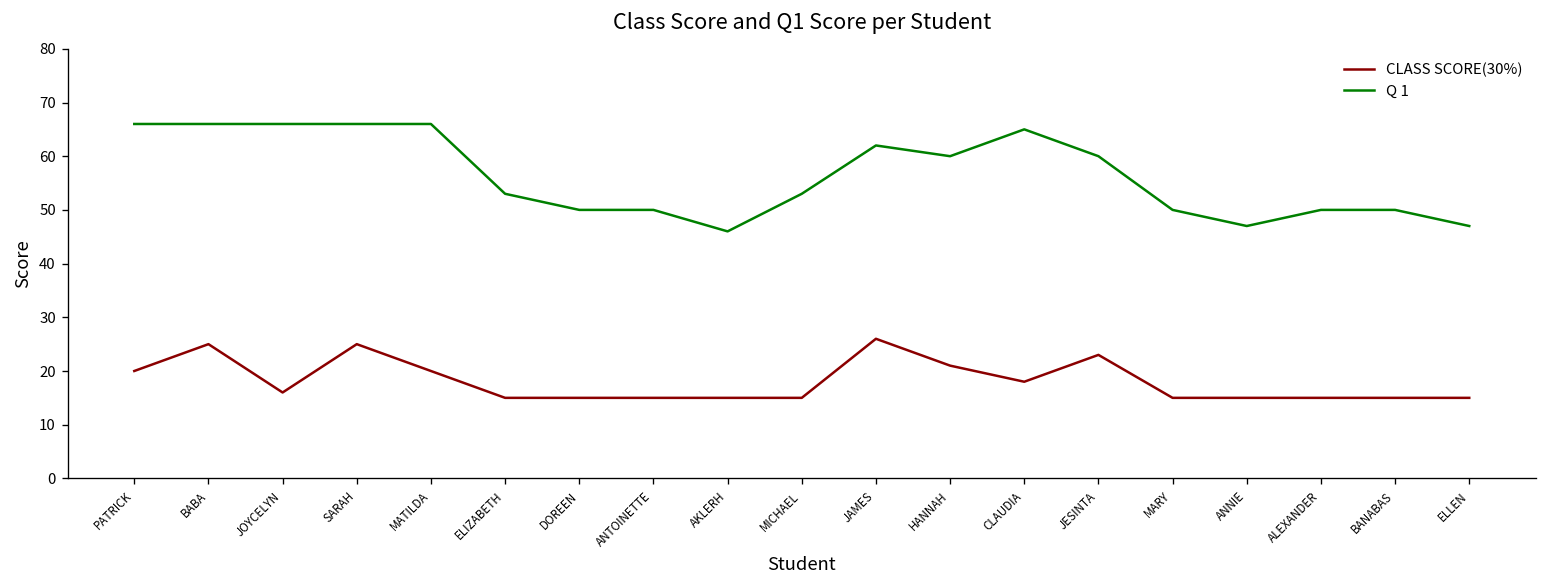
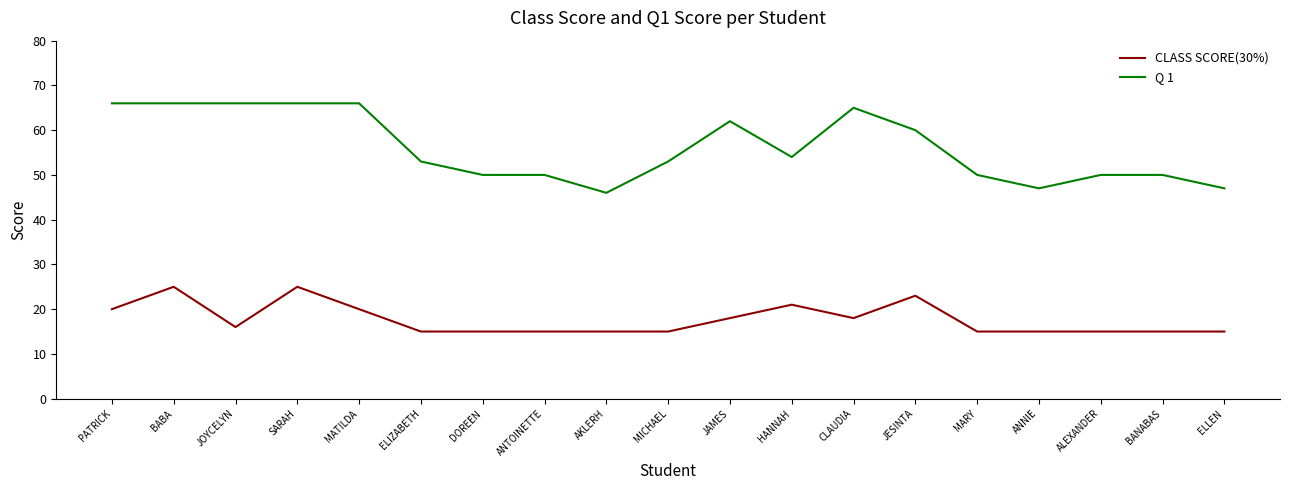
CLASS SCORE(30%), JAMES: 26 -> 18
Q 1, HANNAH: 60 -> 54
